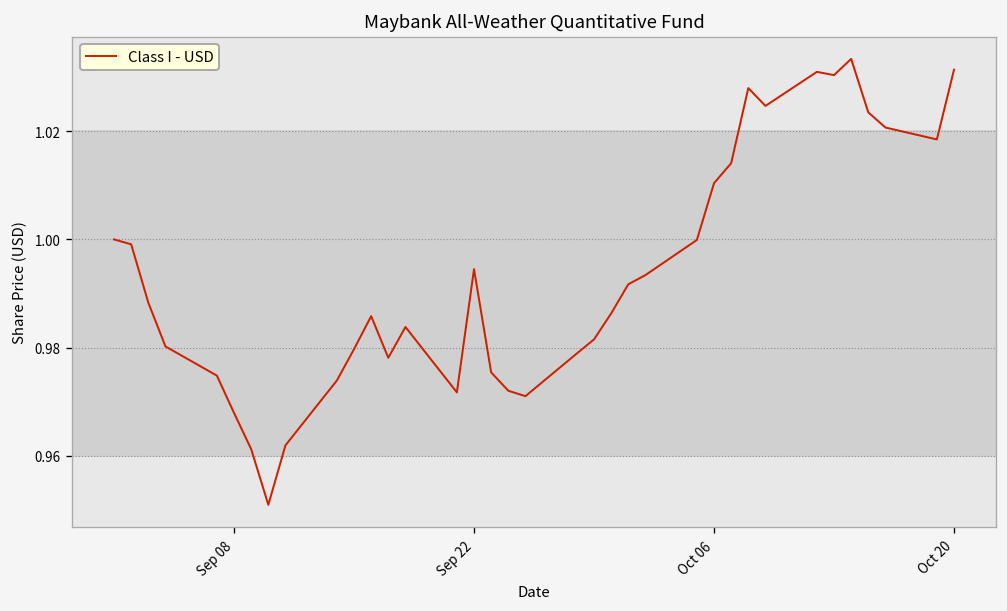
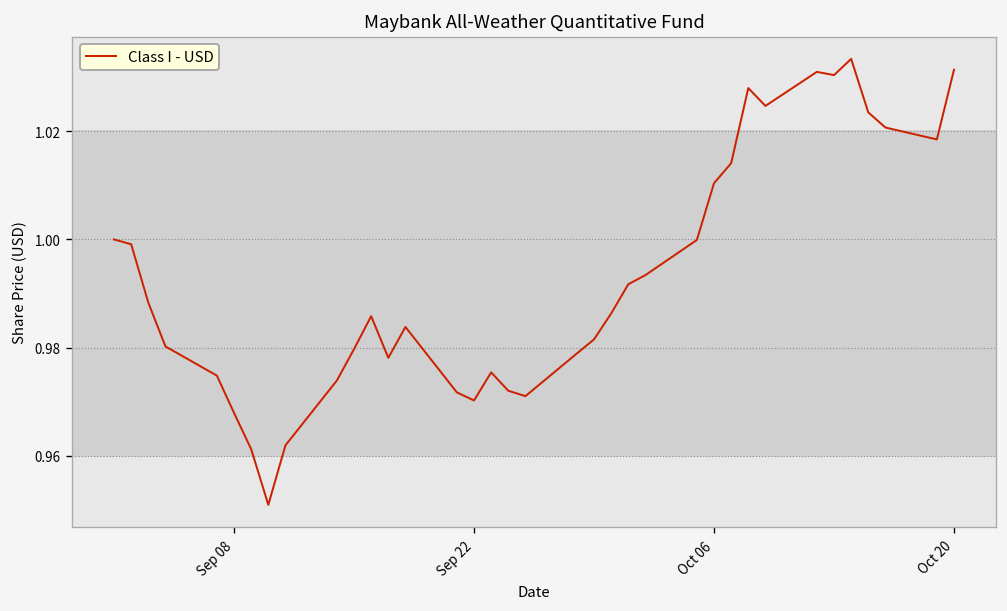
Sep 22: 0.995 -> 0.970
